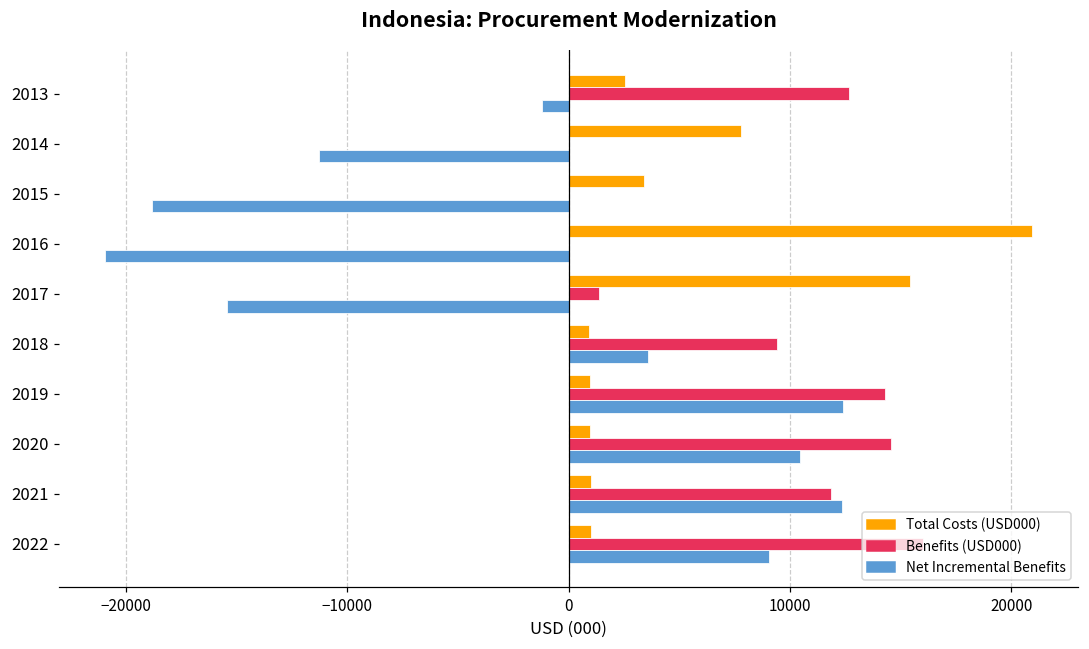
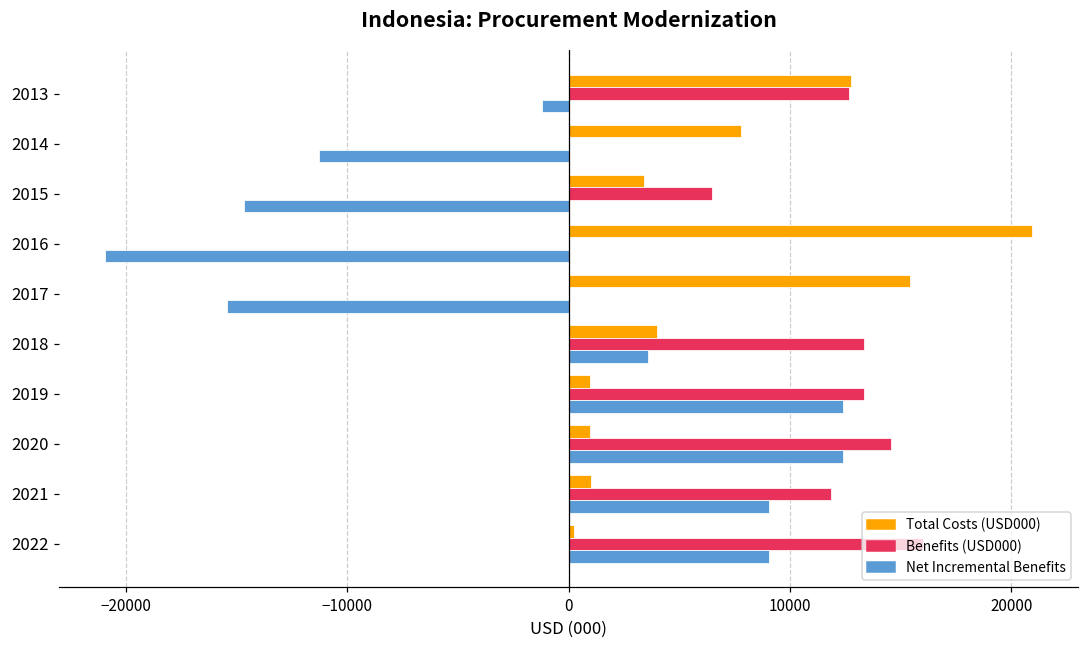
Total Costs (USD000), 2013: 2500 -> 12800
Benefits (USD000), 2015: 0 -> 6500
Net Incremental Benefits, 2015: -18800 -> -14700
Benefits (USD000), 2017: 1400 -> 0
Total Costs (USD000), 2018: 900 -> 4000
Benefits (USD000), 2018: 9400 -> 13400
Benefits (USD000), 2019: 14300 -> 13400
Net Incremental Benefits, 2020: 10400 -> 12400
Net Incremental Benefits, 2021: 12400 -> 9000
Total Costs (USD000), 2022: 1000 -> 200
